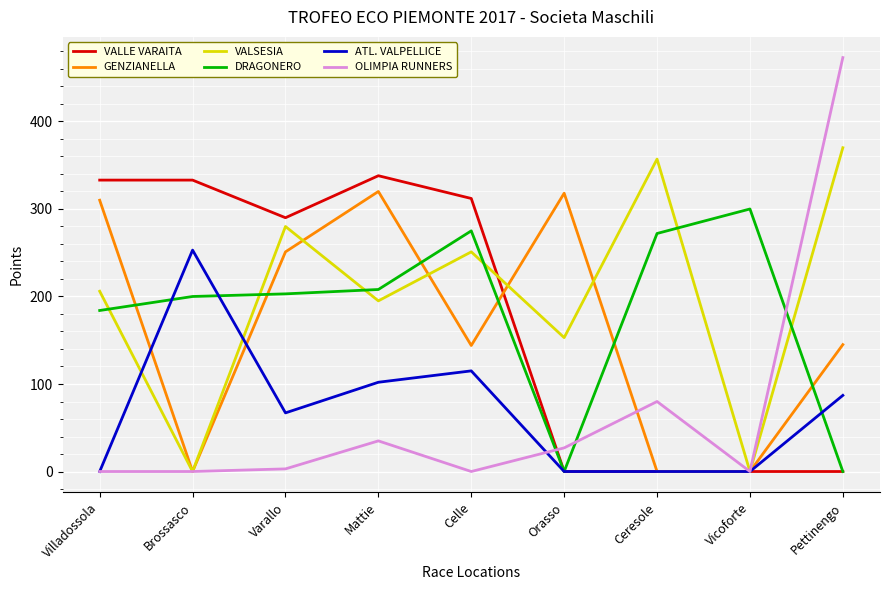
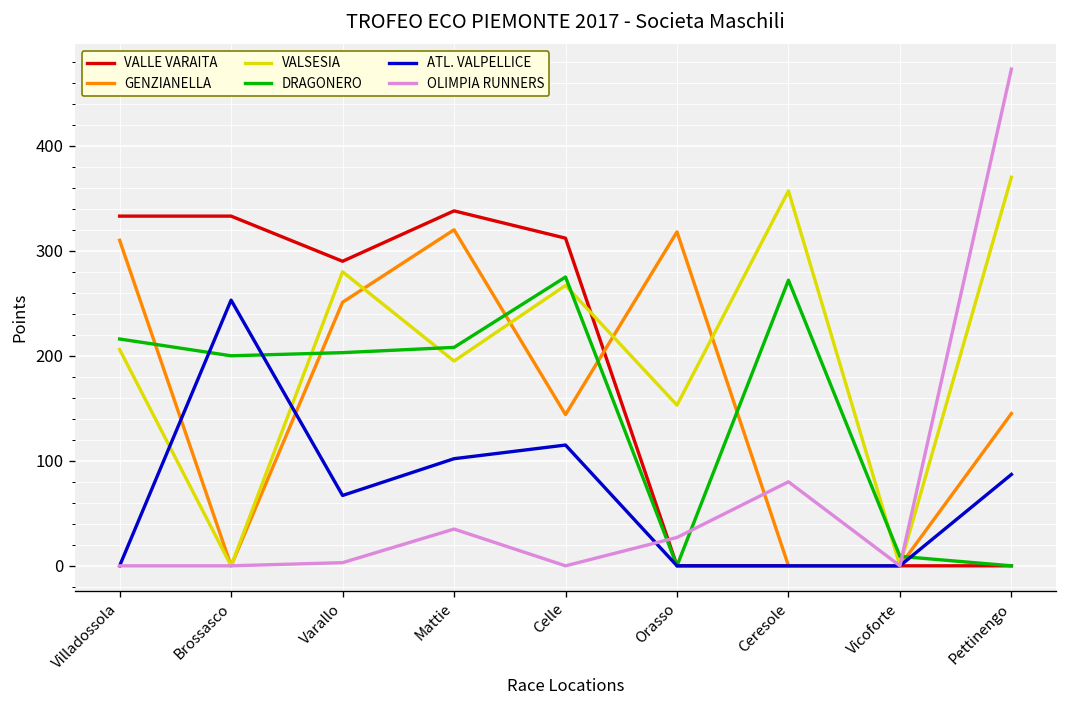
DRAGONERO, Villadossola: 180 -> 220
VALSESIA, Celle: 250 -> 270
DRAGONERO, Vicoforte: 300 -> 10
